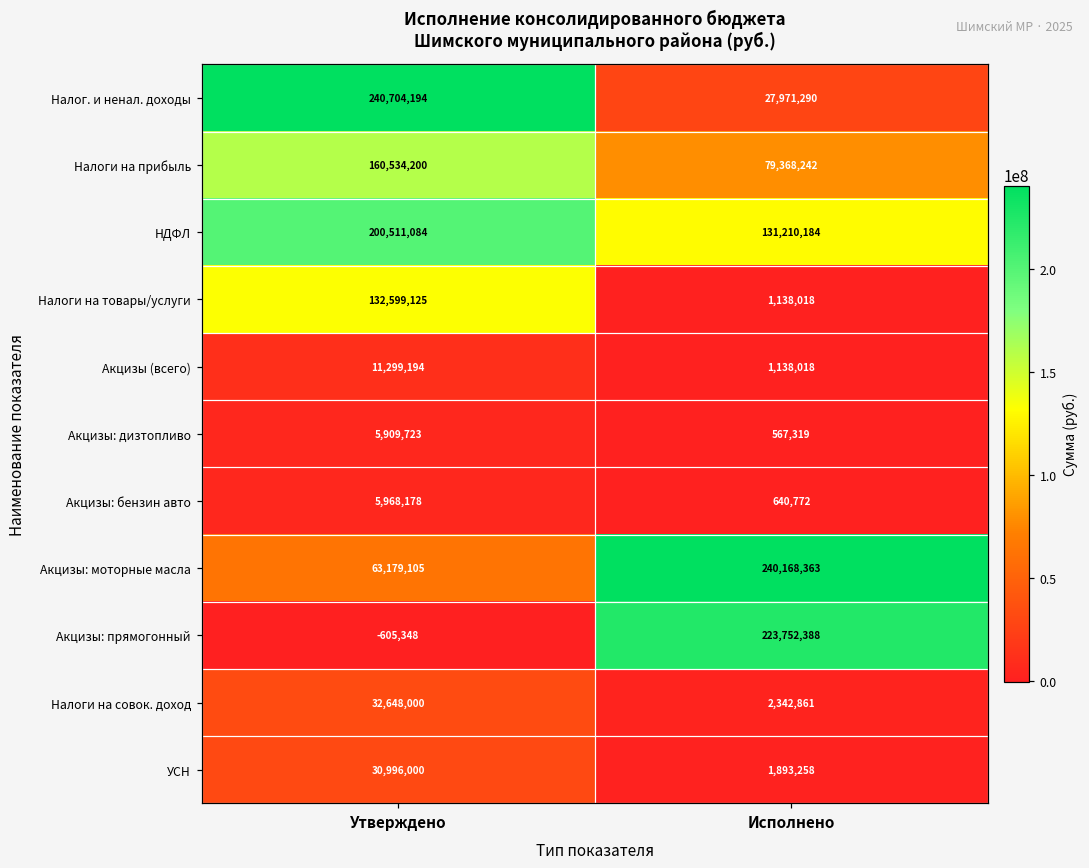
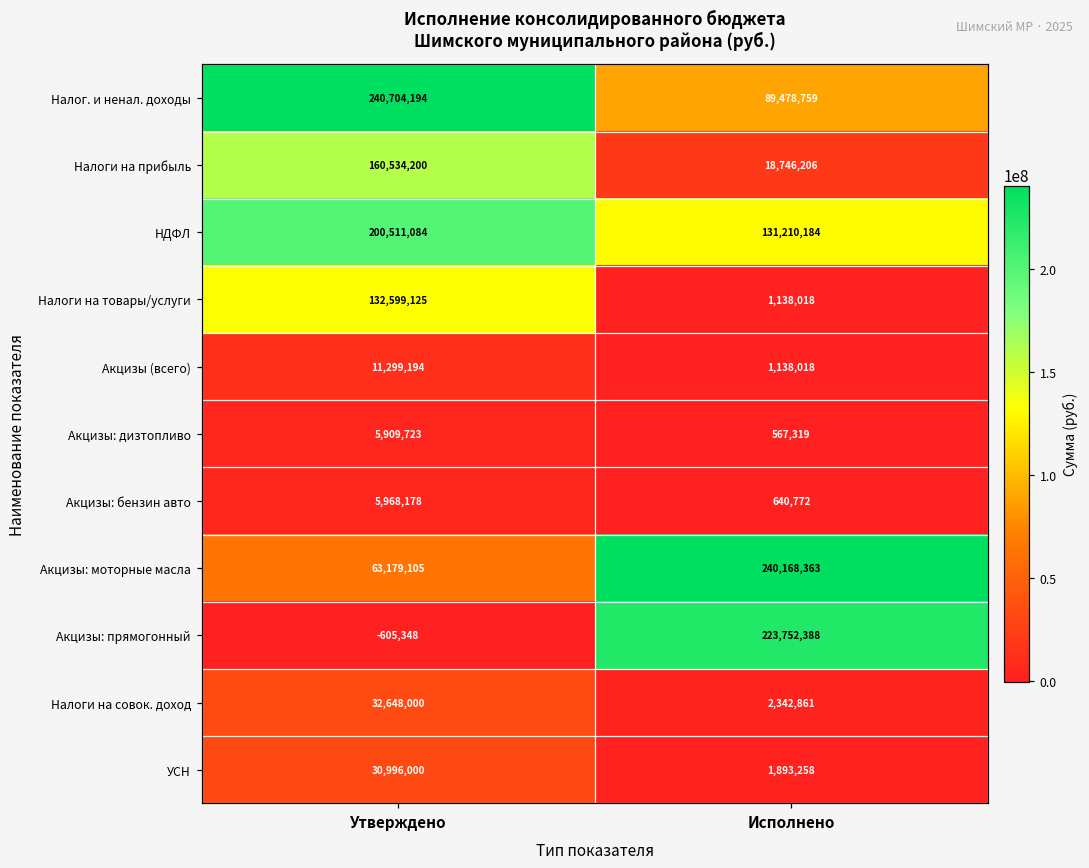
Налог. и ненал. доходы, Исполнено: 27,971,290 -> 89,478,759
Налоги на прибыль, Исполнено: 79,368,242 -> 18,746,206
